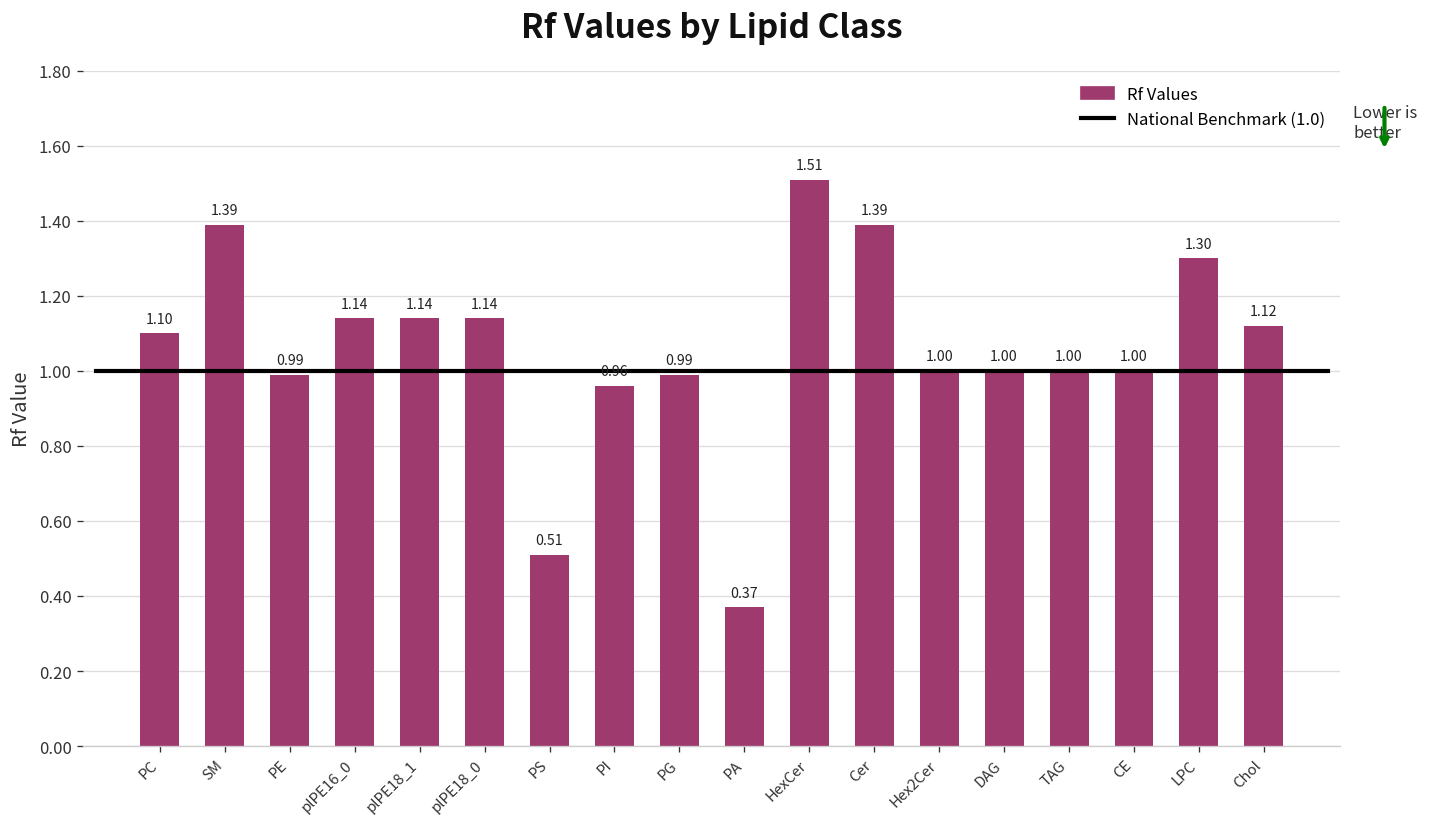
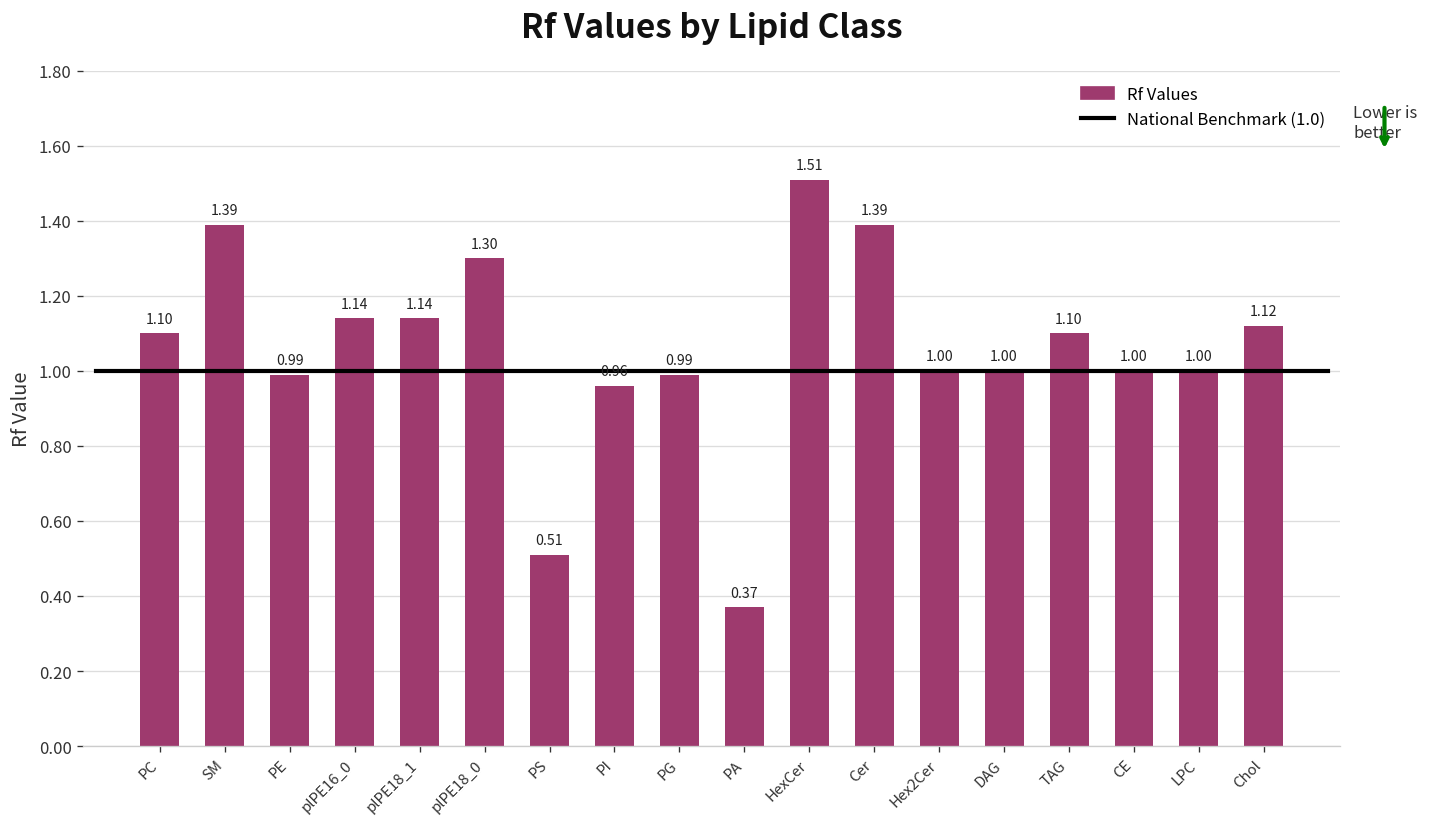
plPE18_0: 1.14 -> 1.30
TAG: 1.00 -> 1.10
LPC: 1.30 -> 1.00
